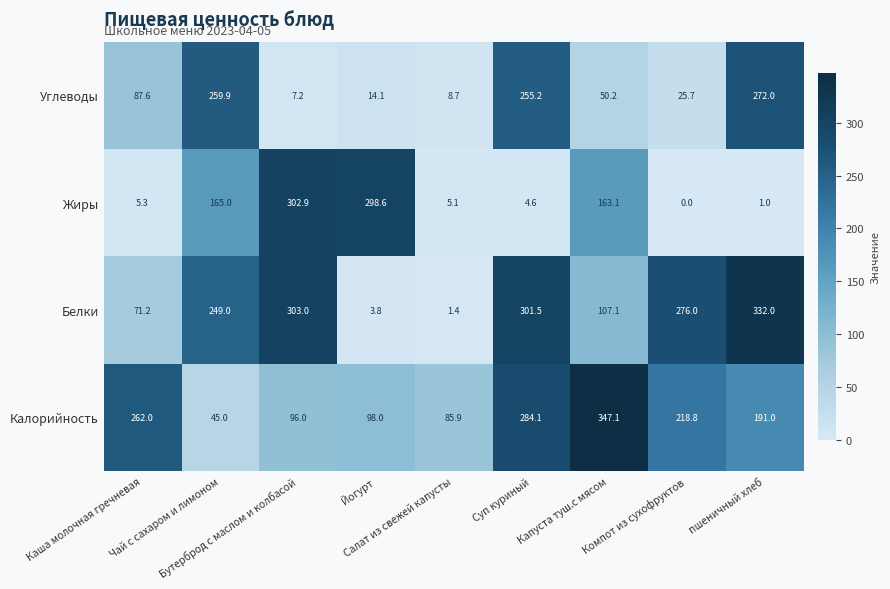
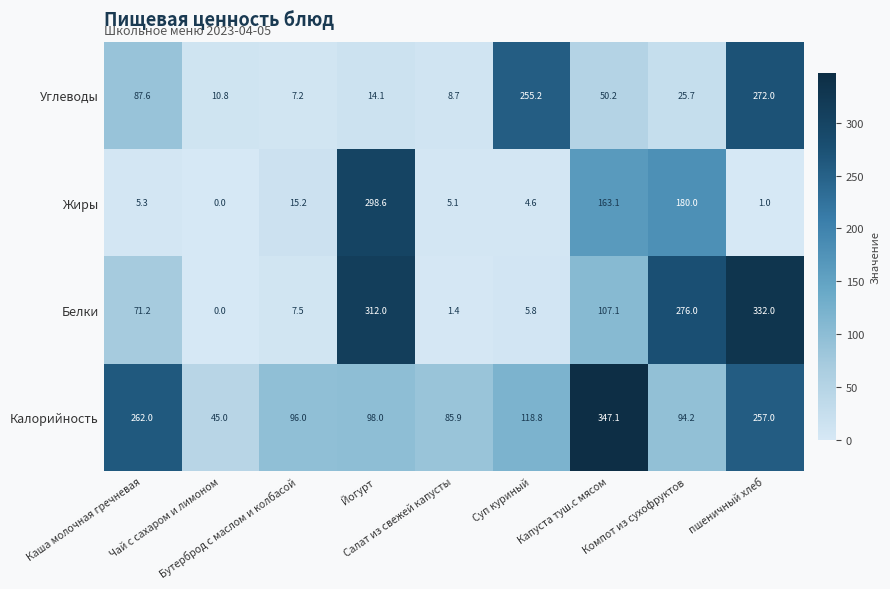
Углеводы, Чай с сахаром и лимоном: 259.9 -> 10.8
Жиры, Чай с сахаром и лимоном: 165.0 -> 0.0
Жиры, Бутерброд с маслом и колбасой: 302.9 -> 15.2
Жиры, Компот из сухофруктов: 0.0 -> 180.0
Белки, Чай с сахаром и лимоном: 249.0 -> 0.0
Белки, Бутерброд с маслом и колбасой: 303.0 -> 7.5
Белки, Йогурт: 3.8 -> 312.0
Белки, Суп куриный: 301.5 -> 5.8
Калорийность, Суп куриный: 284.1 -> 118.8
Калорийность, Компот из сухофруктов: 218.8 -> 94.2
Калорийность, пшеничный хлеб: 191.0 -> 257.0
